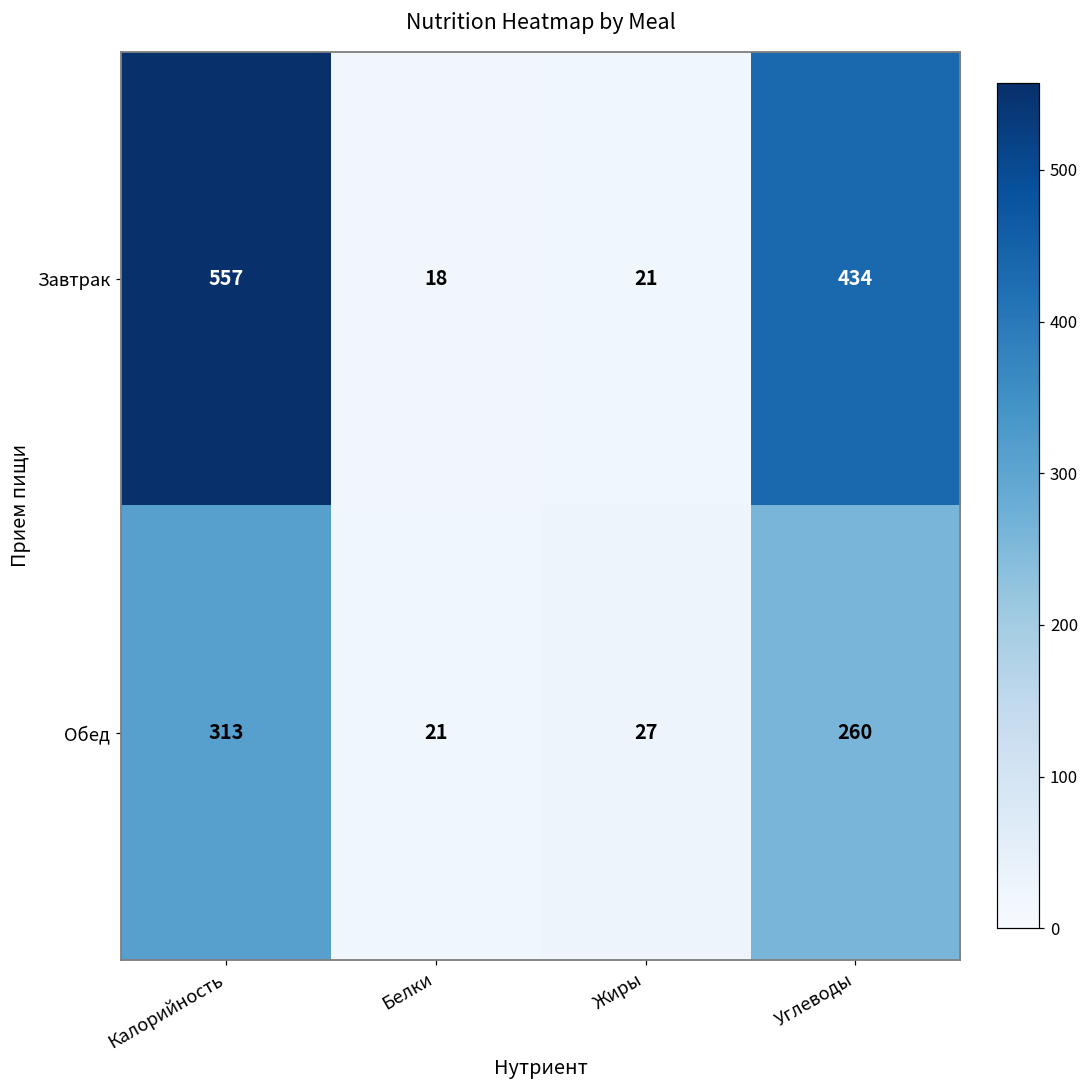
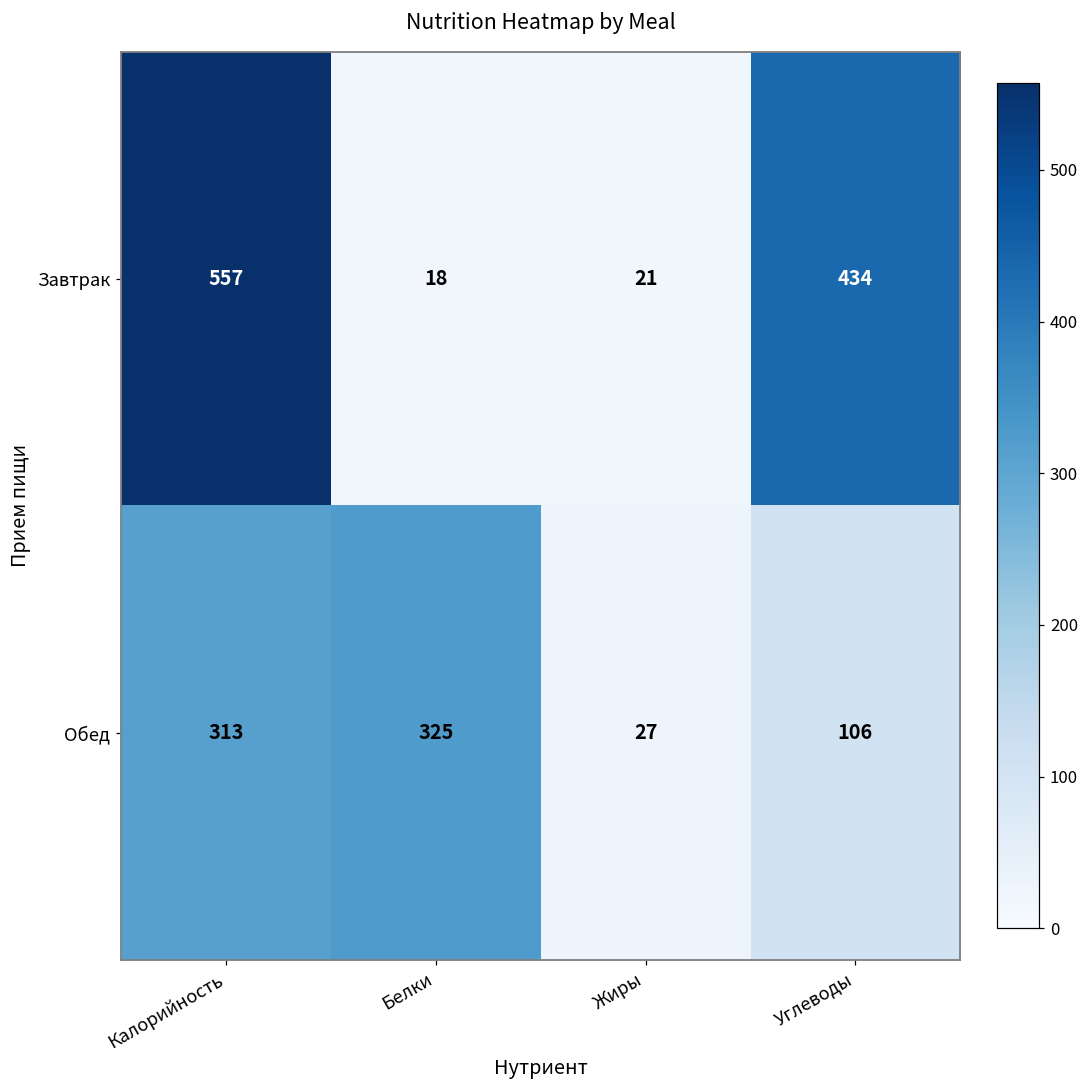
Обед, Белки: 21 -> 325
Обед, Углеводы: 260 -> 106
